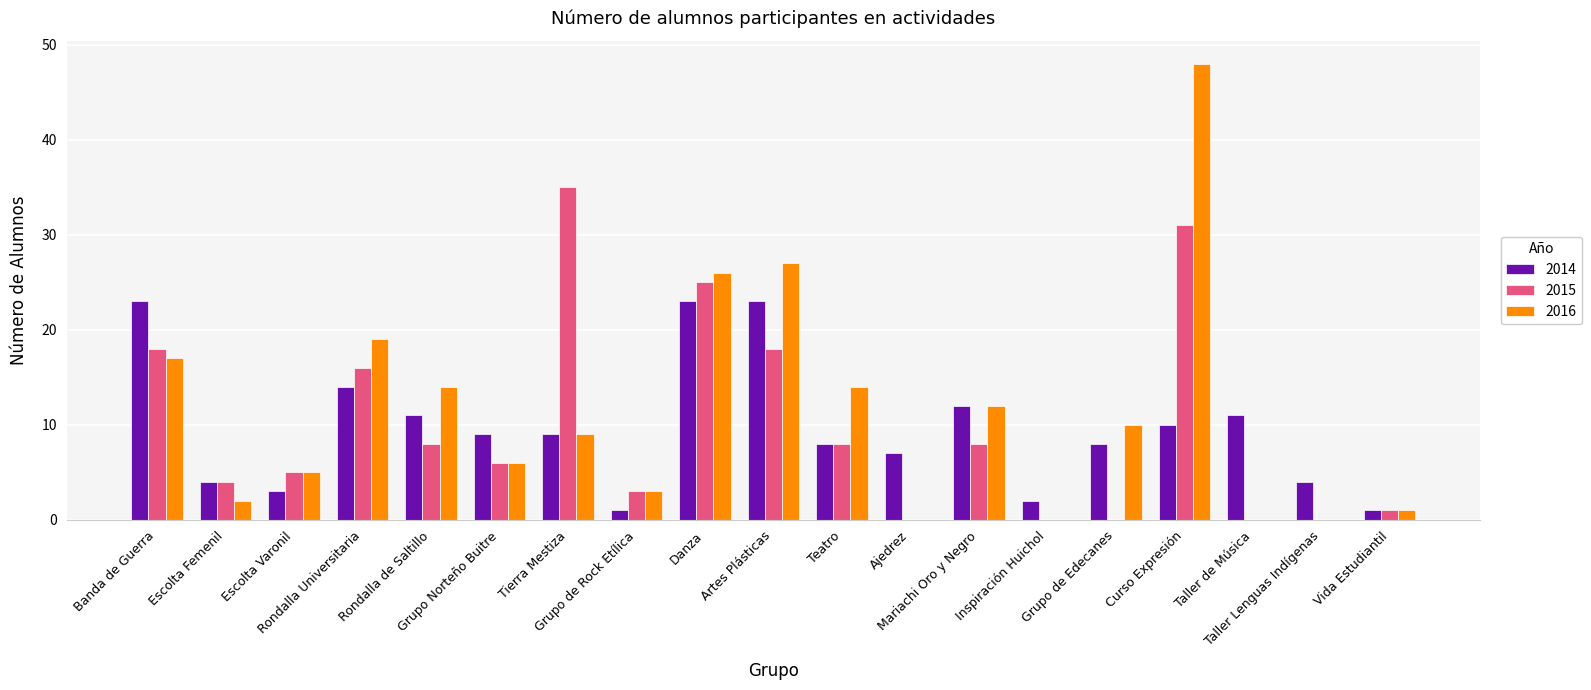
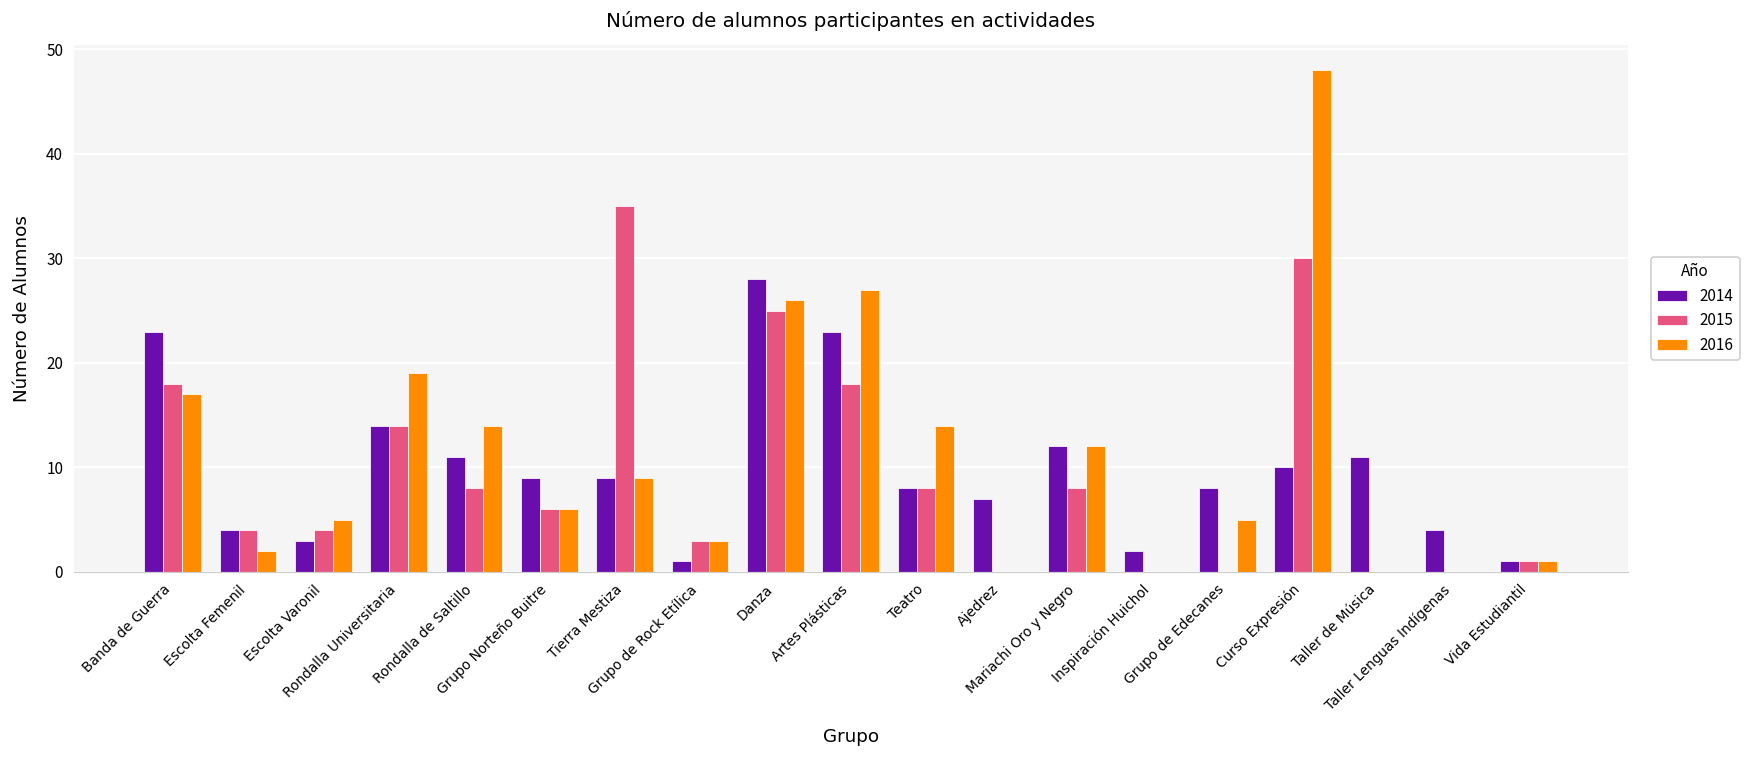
2015, Escolta Varonil: 5 -> 4
2015, Rondalla Universitaria: 16 -> 14
2014, Danza: 23 -> 28
2016, Grupo de Edecanes: 10 -> 5
2015, Curso Expresión: 31 -> 30
